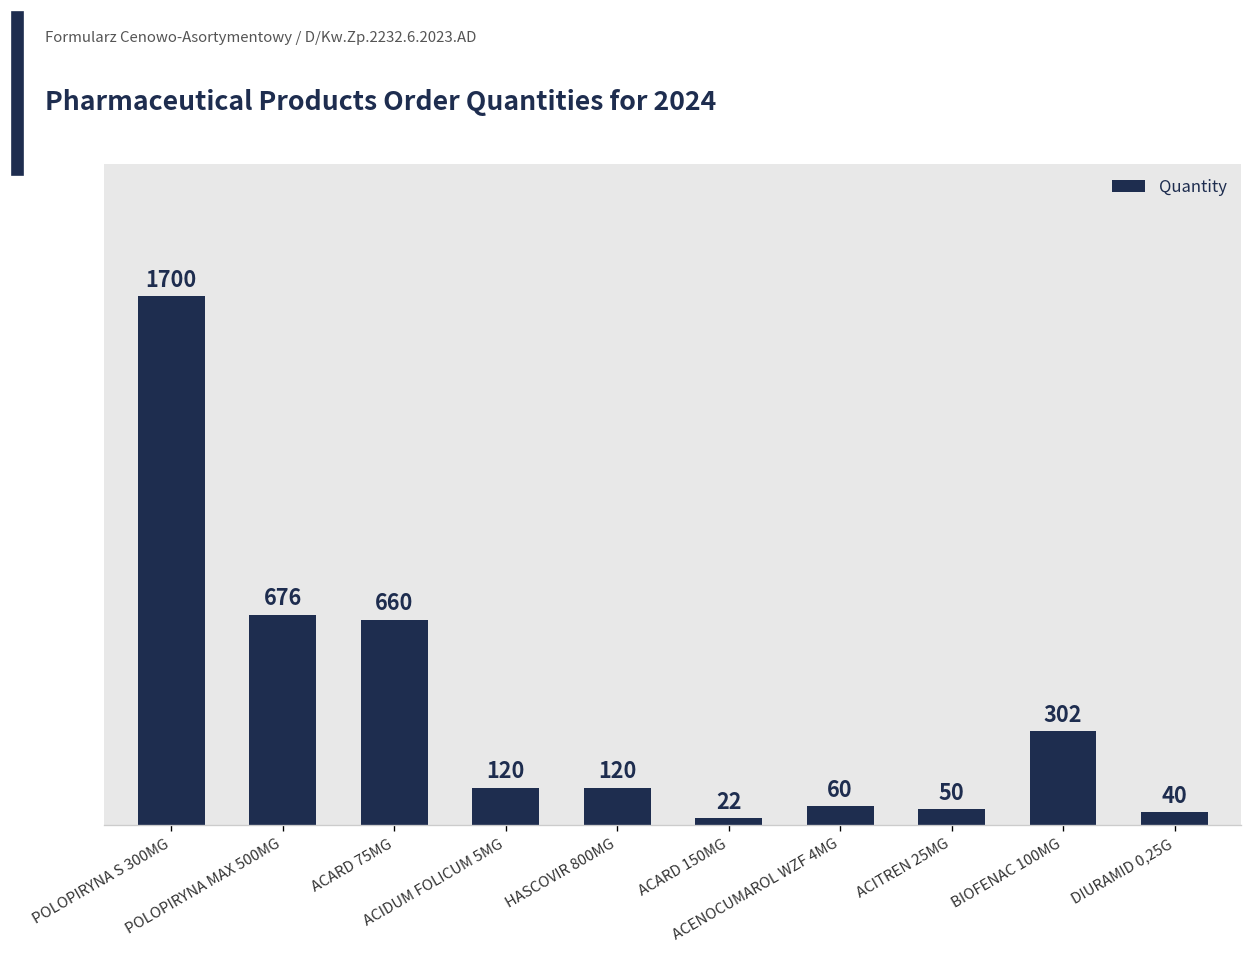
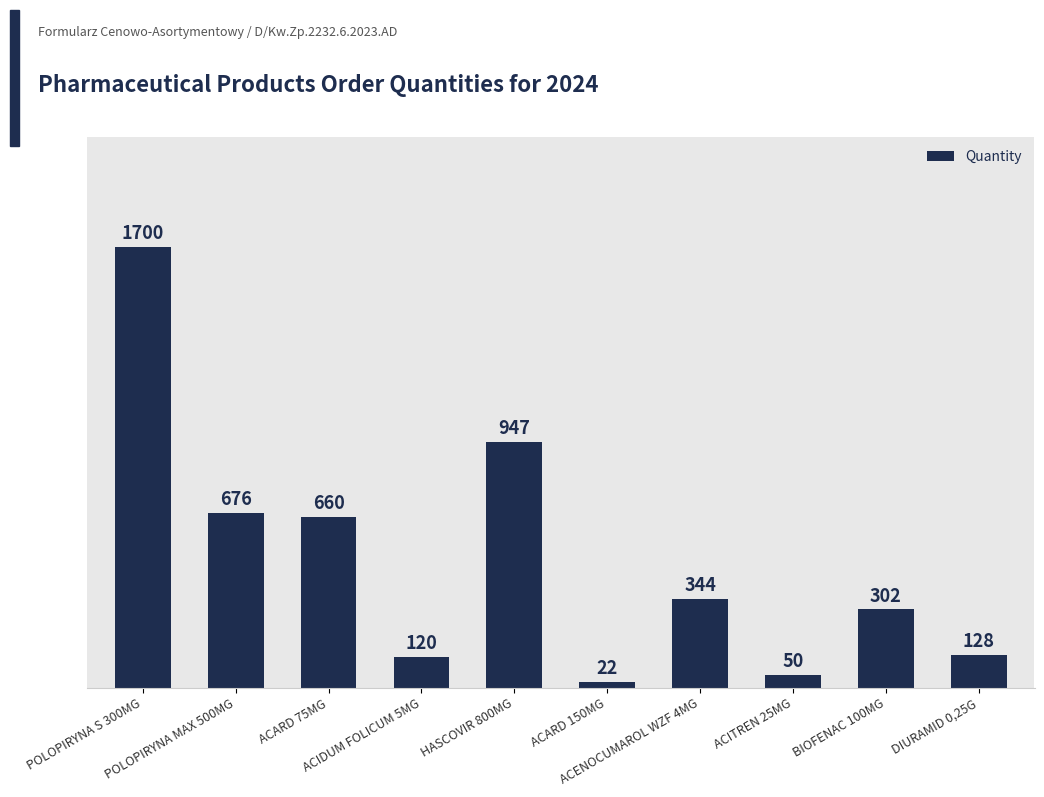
HASCOVIR 800MG: 120 -> 947
ACENOCUMAROL WZF 4MG: 60 -> 344
DIURAMID 0,25G: 40 -> 128
